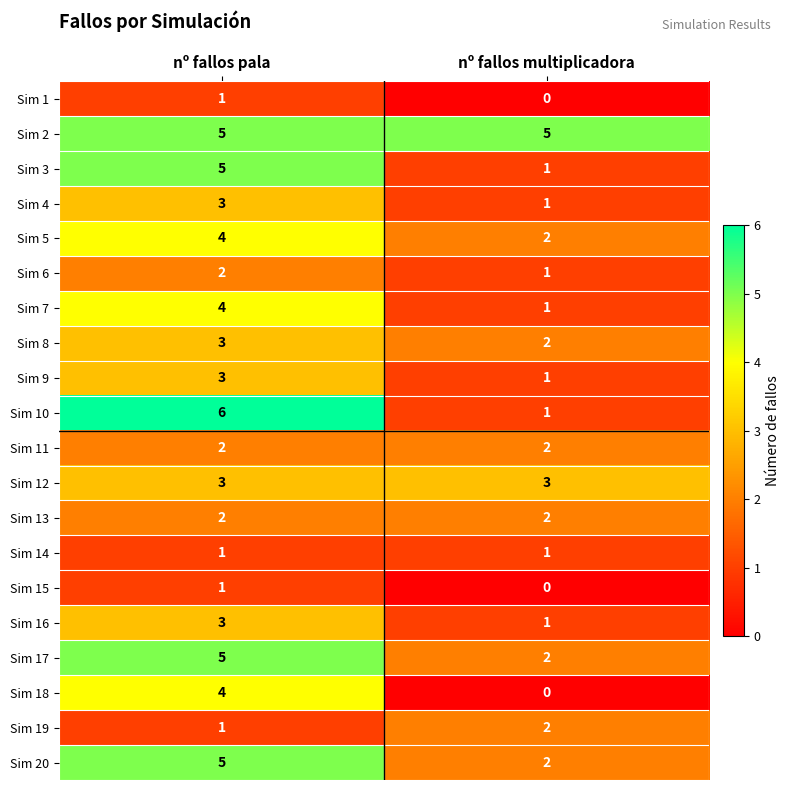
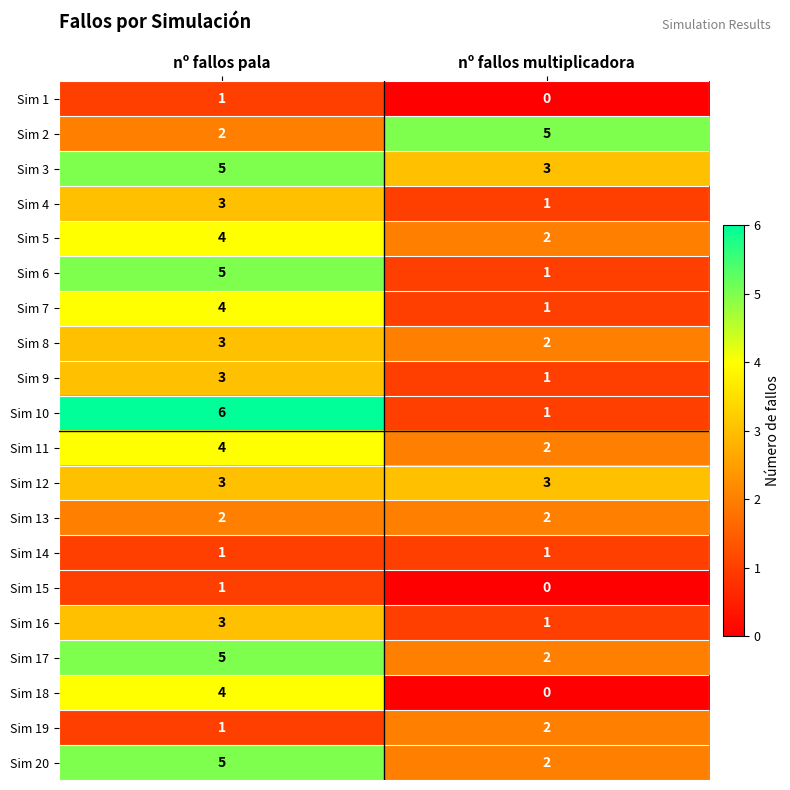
Sim 2, nº fallos pala: 5 -> 2
Sim 3, nº fallos multiplicadora: 1 -> 3
Sim 6, nº fallos pala: 2 -> 5
Sim 11, nº fallos pala: 2 -> 4
